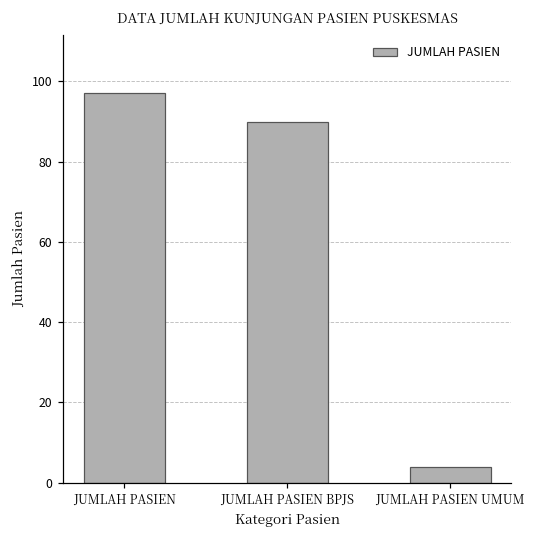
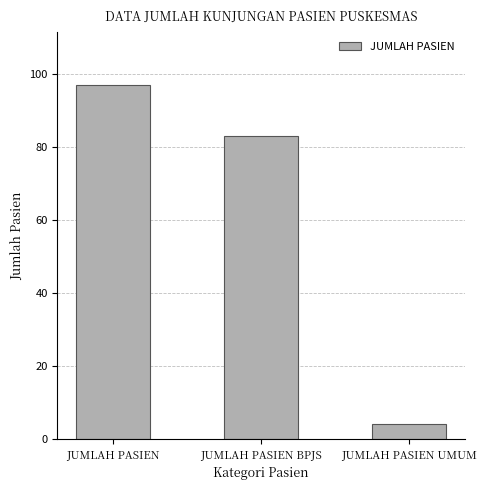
JUMLAH PASIEN BPJS: 90 -> 83
